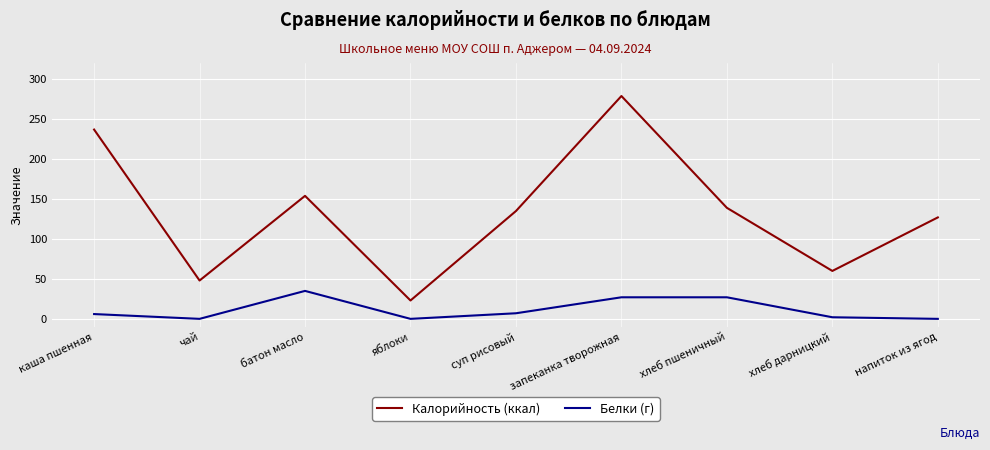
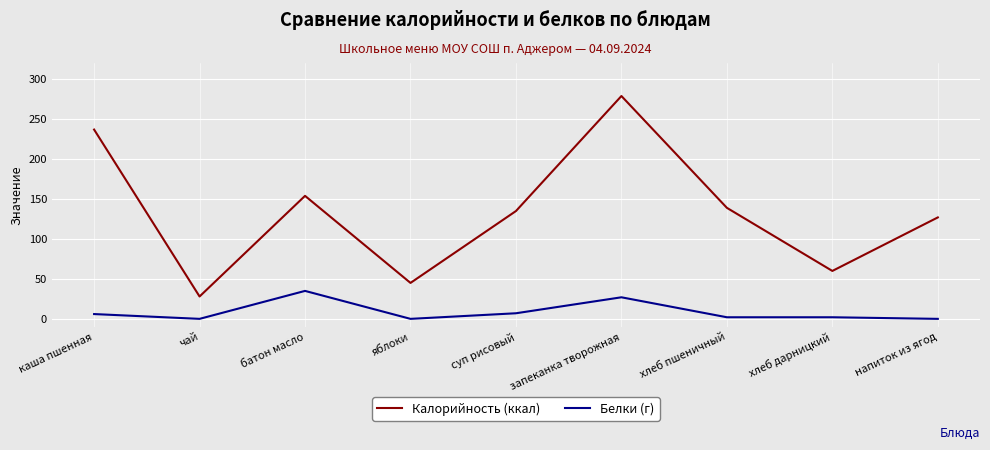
Калорийность (ккал), чай: 50 -> 30
Калорийность (ккал), яблоки: 20 -> 50
Белки (г), хлеб пшеничный: 30 -> 0
